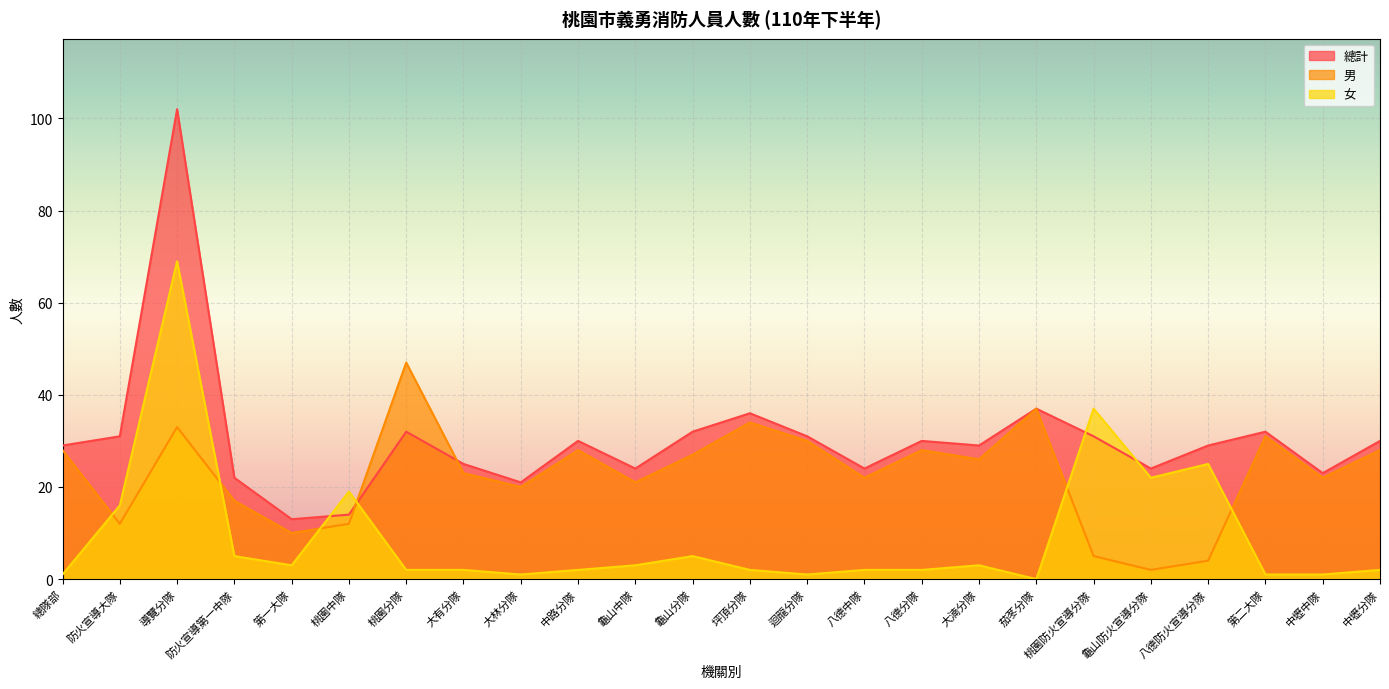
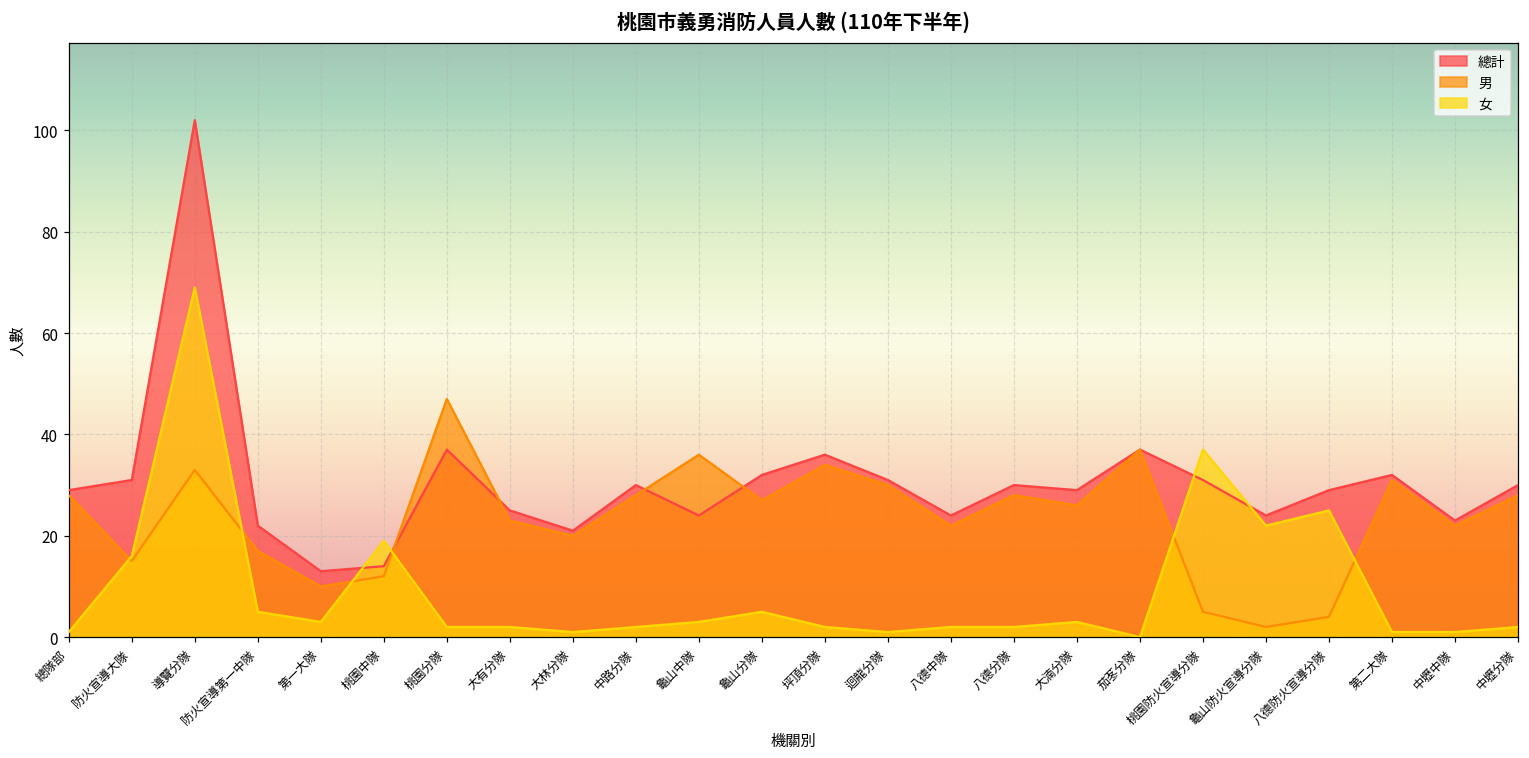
男, 防火宣導大隊: 12 -> 15
總計, 桃園分隊: 32 -> 37
男, 龜山中隊: 21 -> 36
